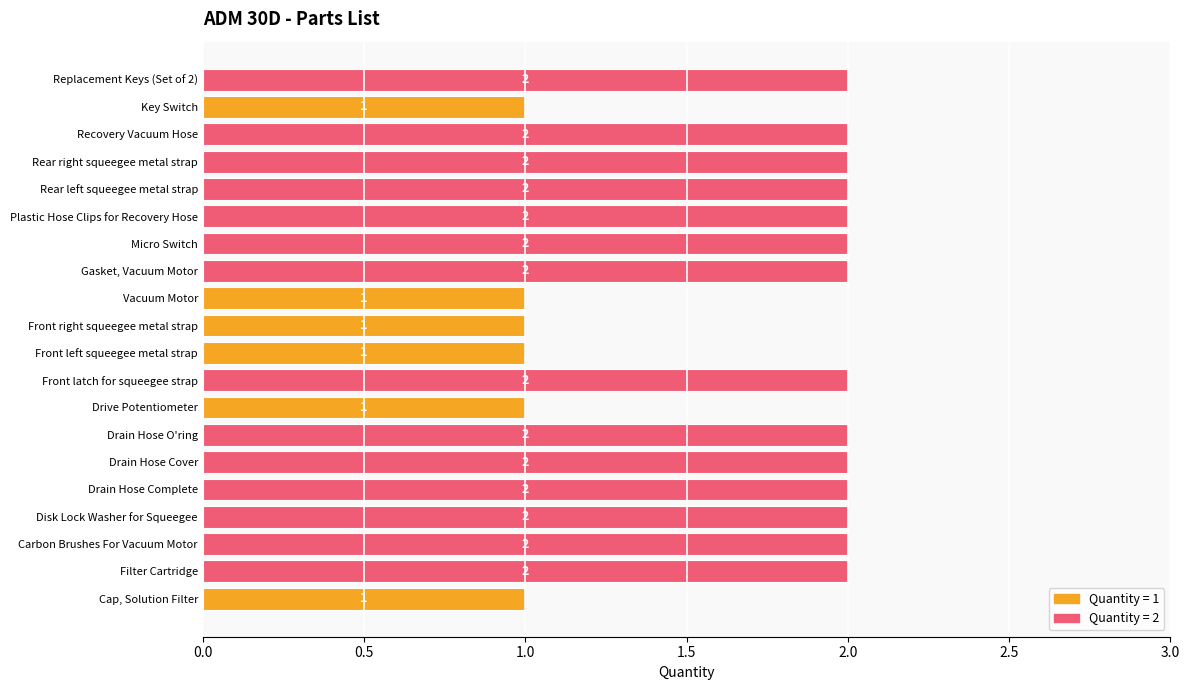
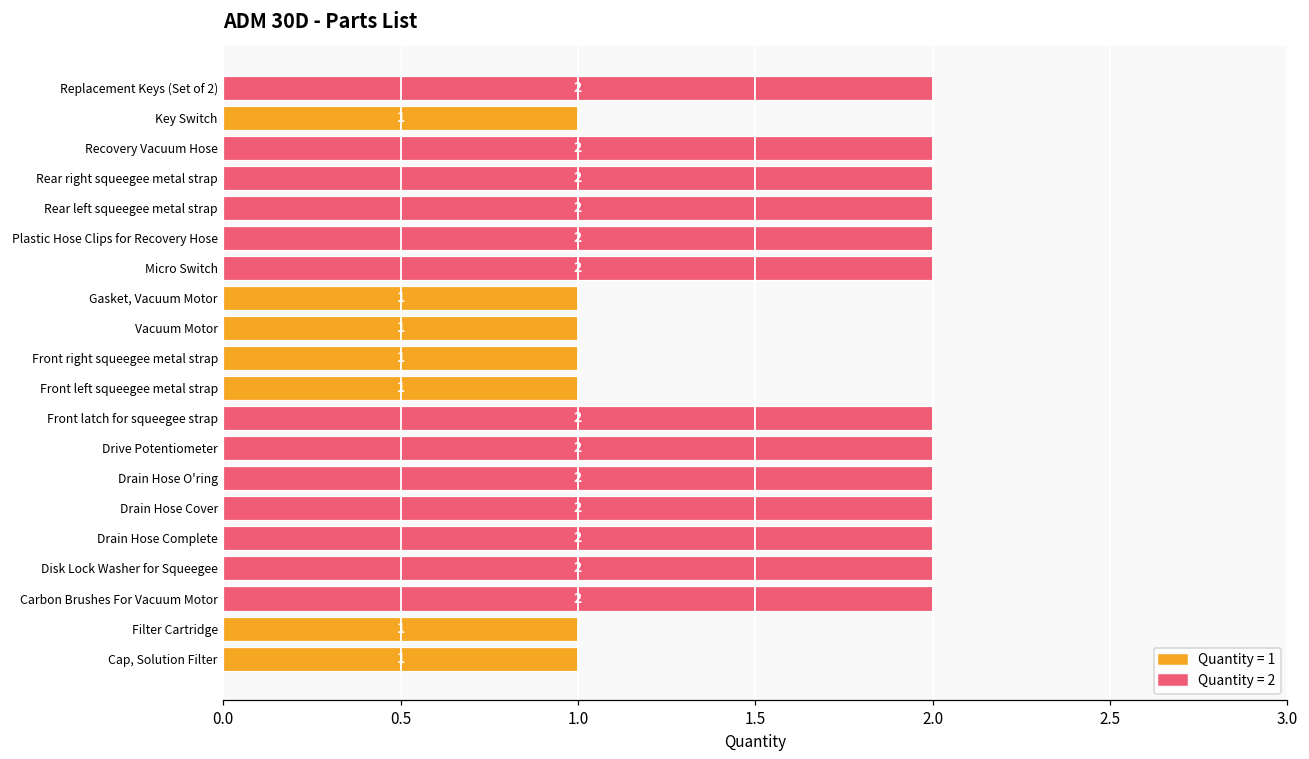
Gasket, Vacuum Motor: 2 -> 1
Drive Potentiometer: 1 -> 2
Filter Cartridge: 2 -> 1
